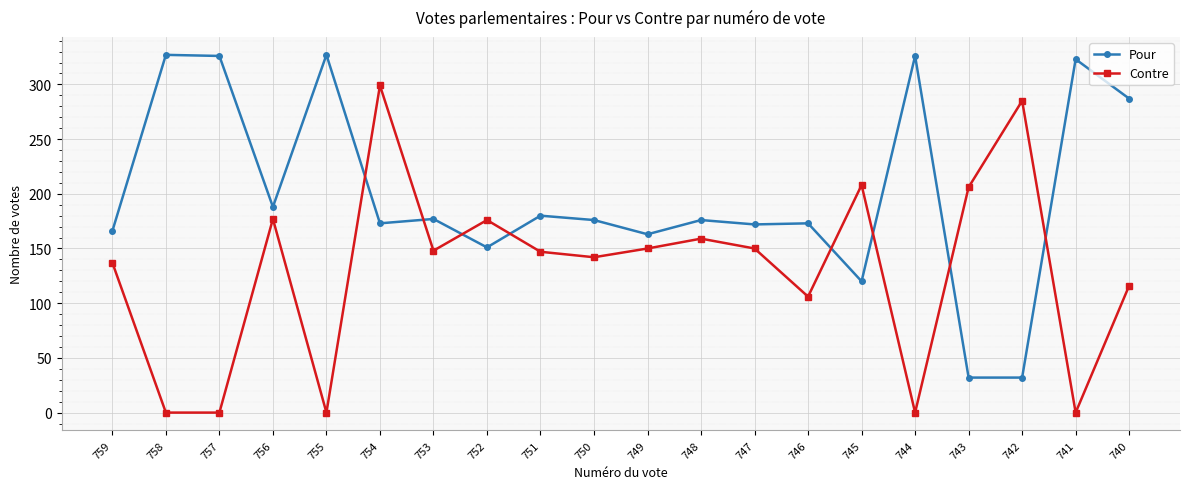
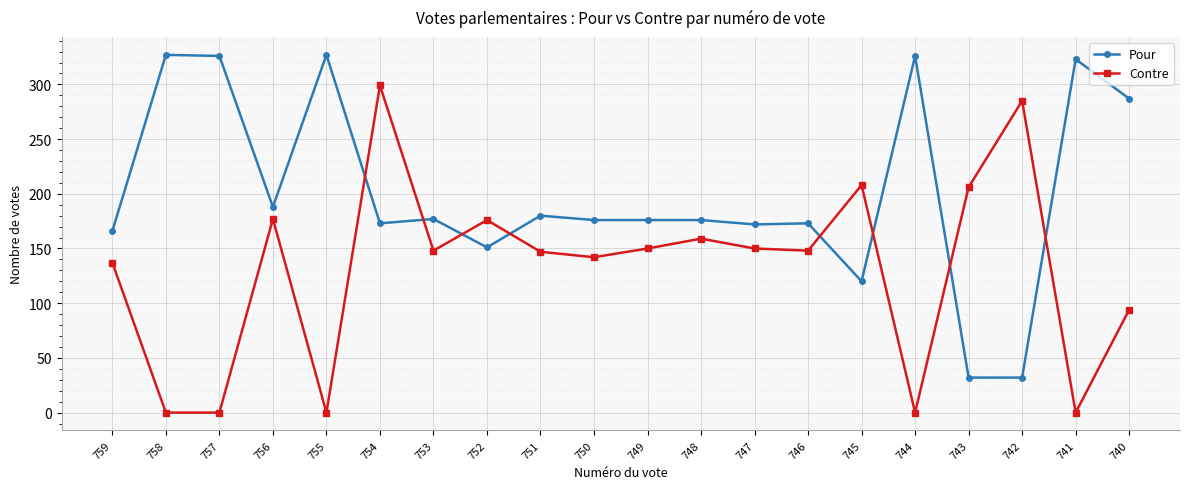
Pour, 749: 163 -> 176
Contre, 746: 106 -> 148
Contre, 740: 116 -> 94
